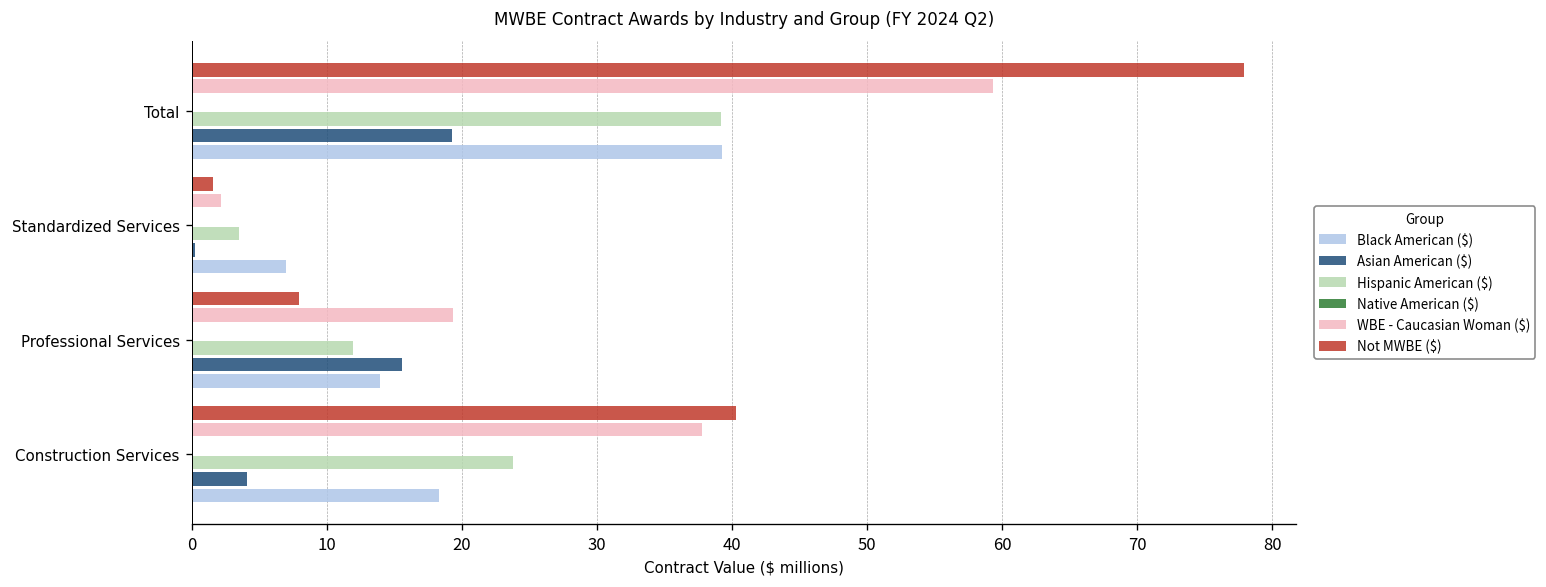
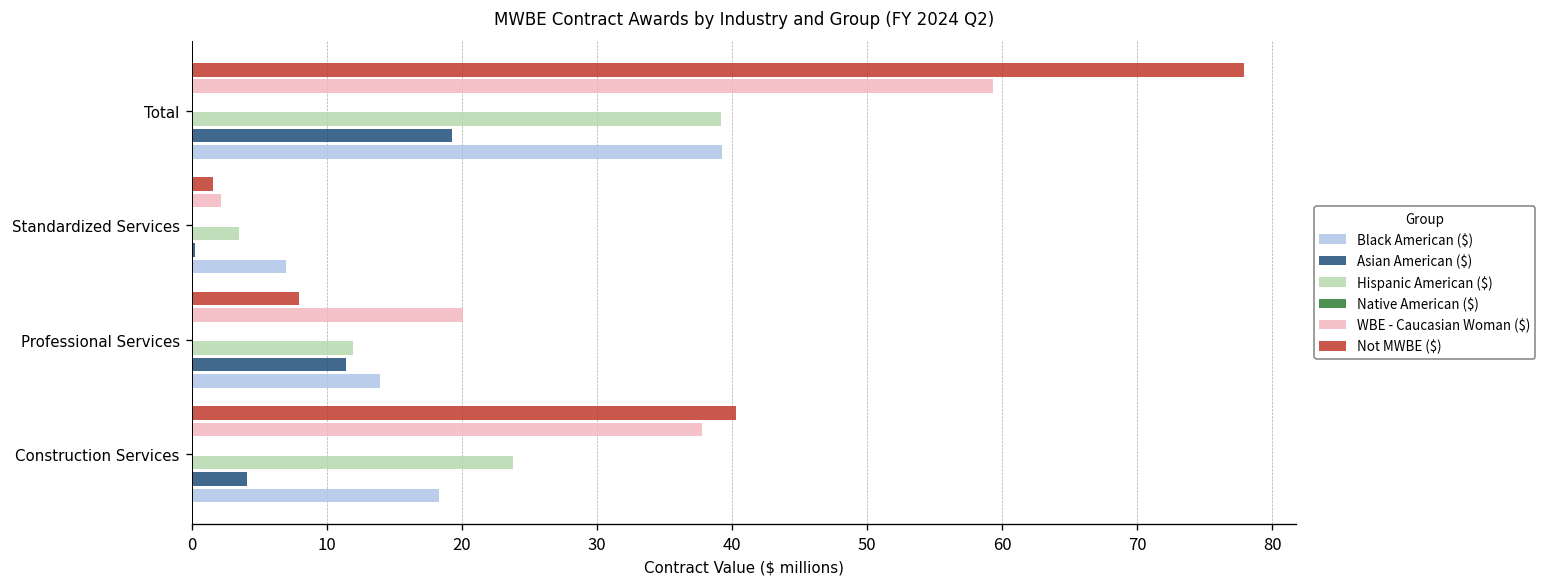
WBE - Caucasian Woman ($), Professional Services: 19.4 -> 20.1
Asian American ($), Professional Services: 15.6 -> 11.4
